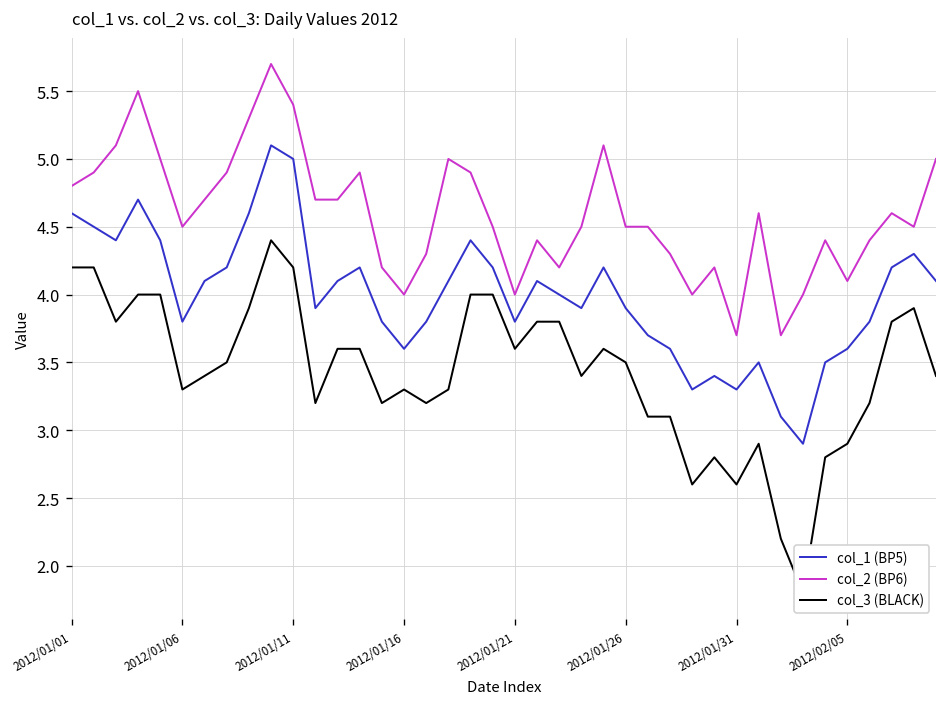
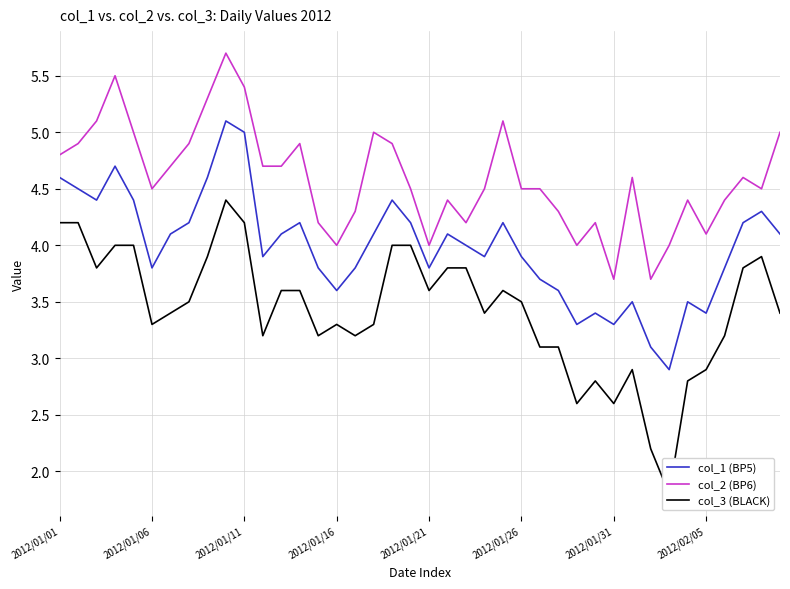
col_1 (BP5), 2012/02/05: 3.6 -> 3.4
